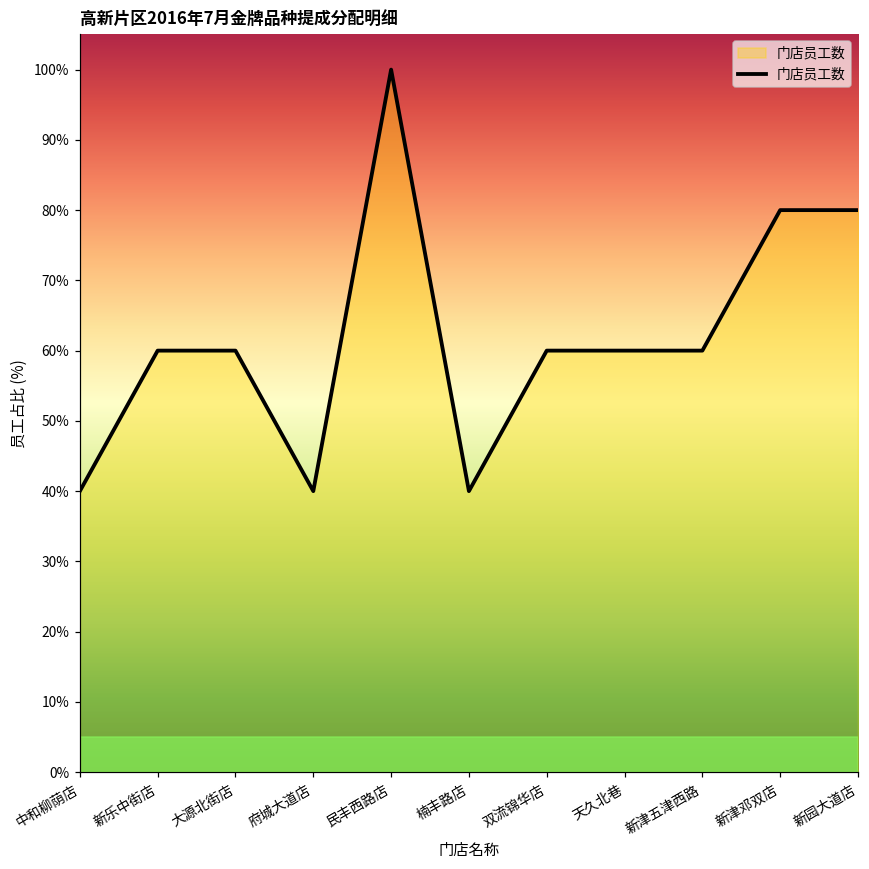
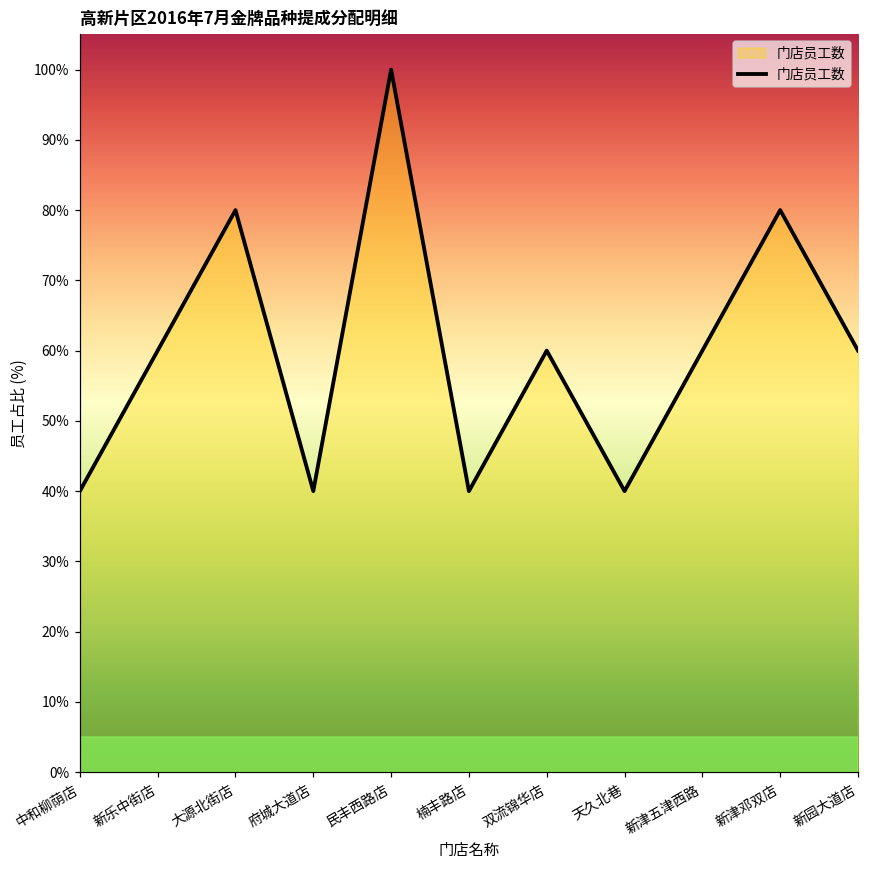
大源北街店: 60% -> 80%
天久北巷: 60% -> 40%
新园大道店: 80% -> 60%
